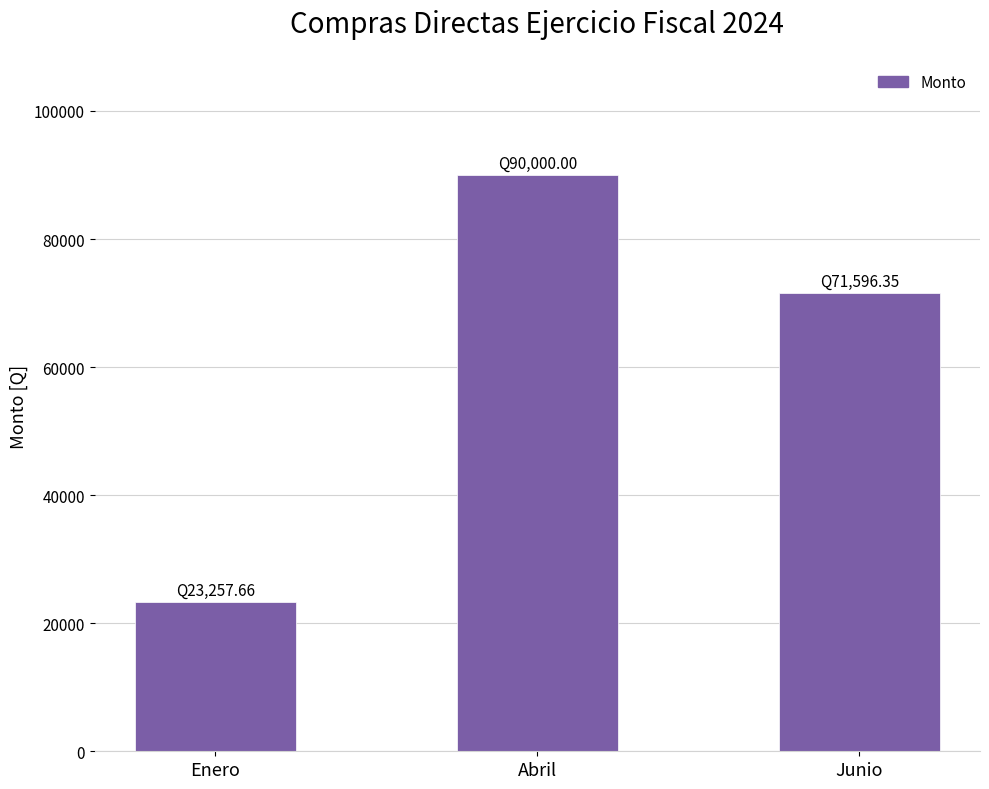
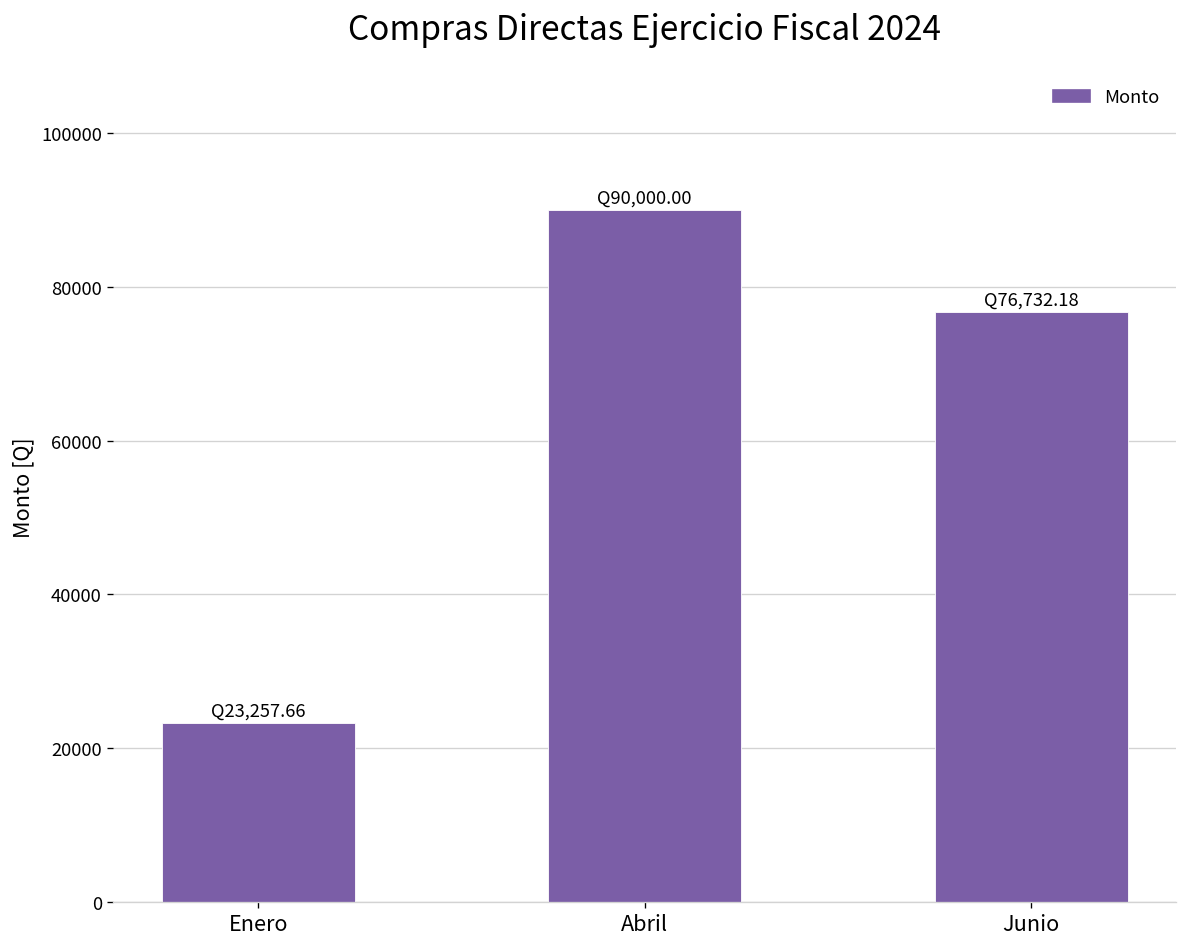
Junio: 71,596.35 -> 76,732.18
